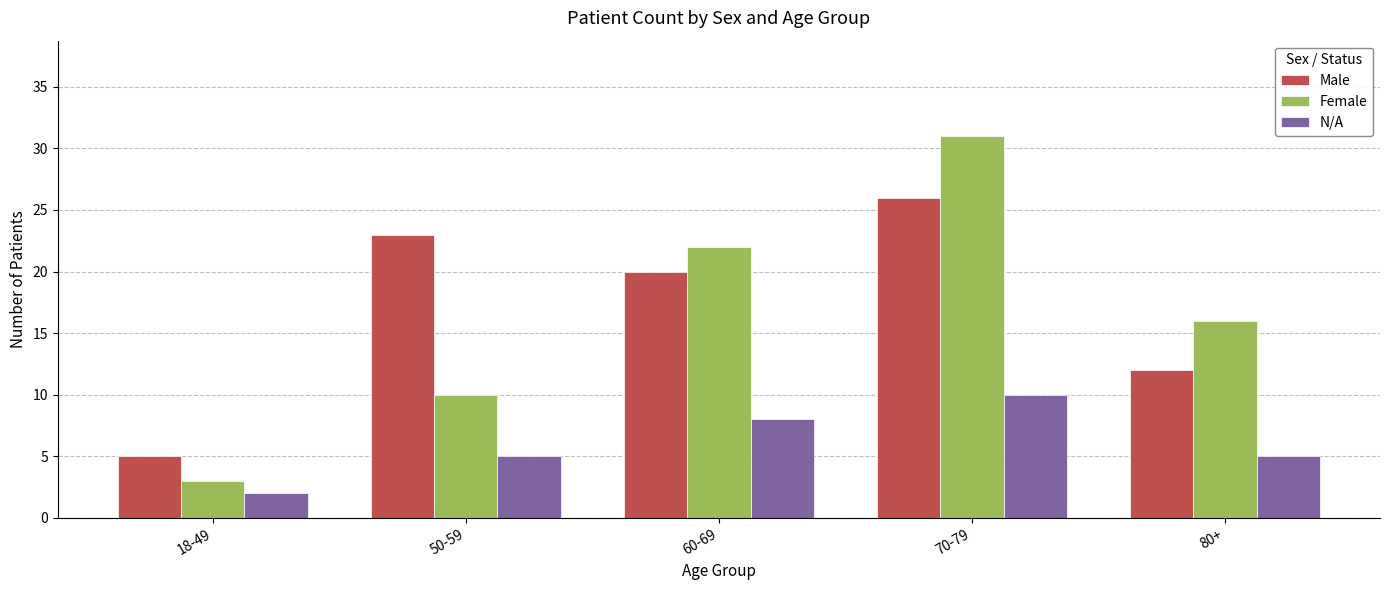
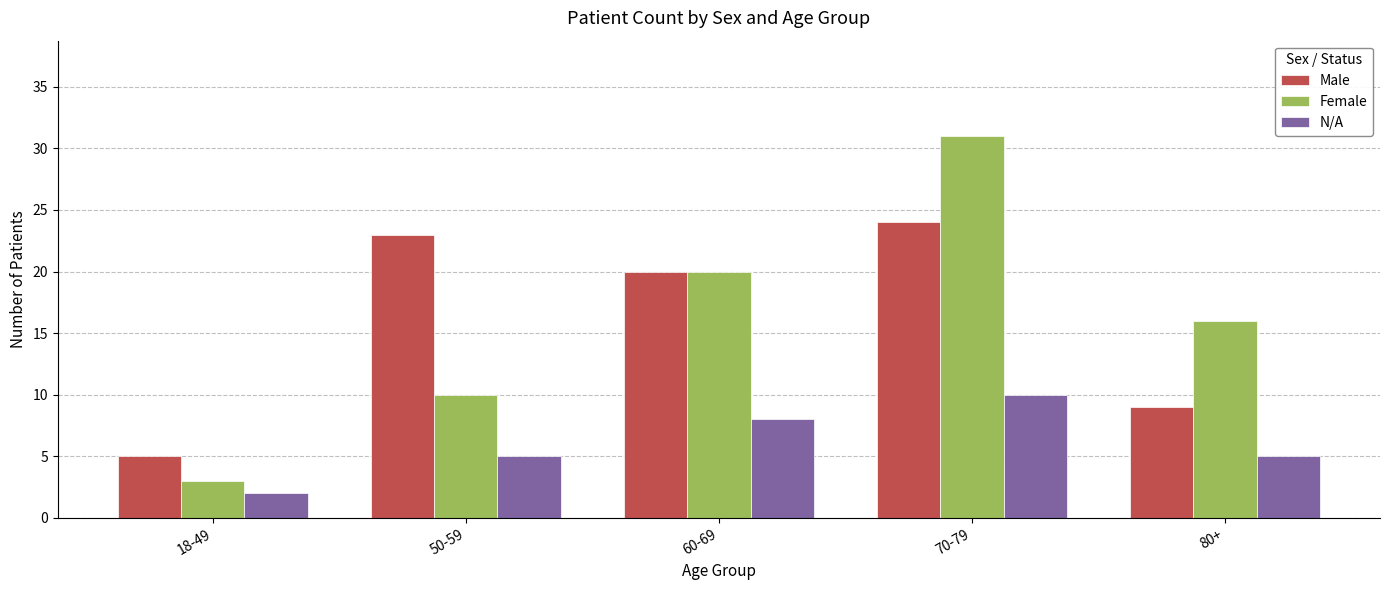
Female, 60-69: 22 -> 20
Male, 70-79: 26 -> 24
Male, 80+: 12 -> 9
